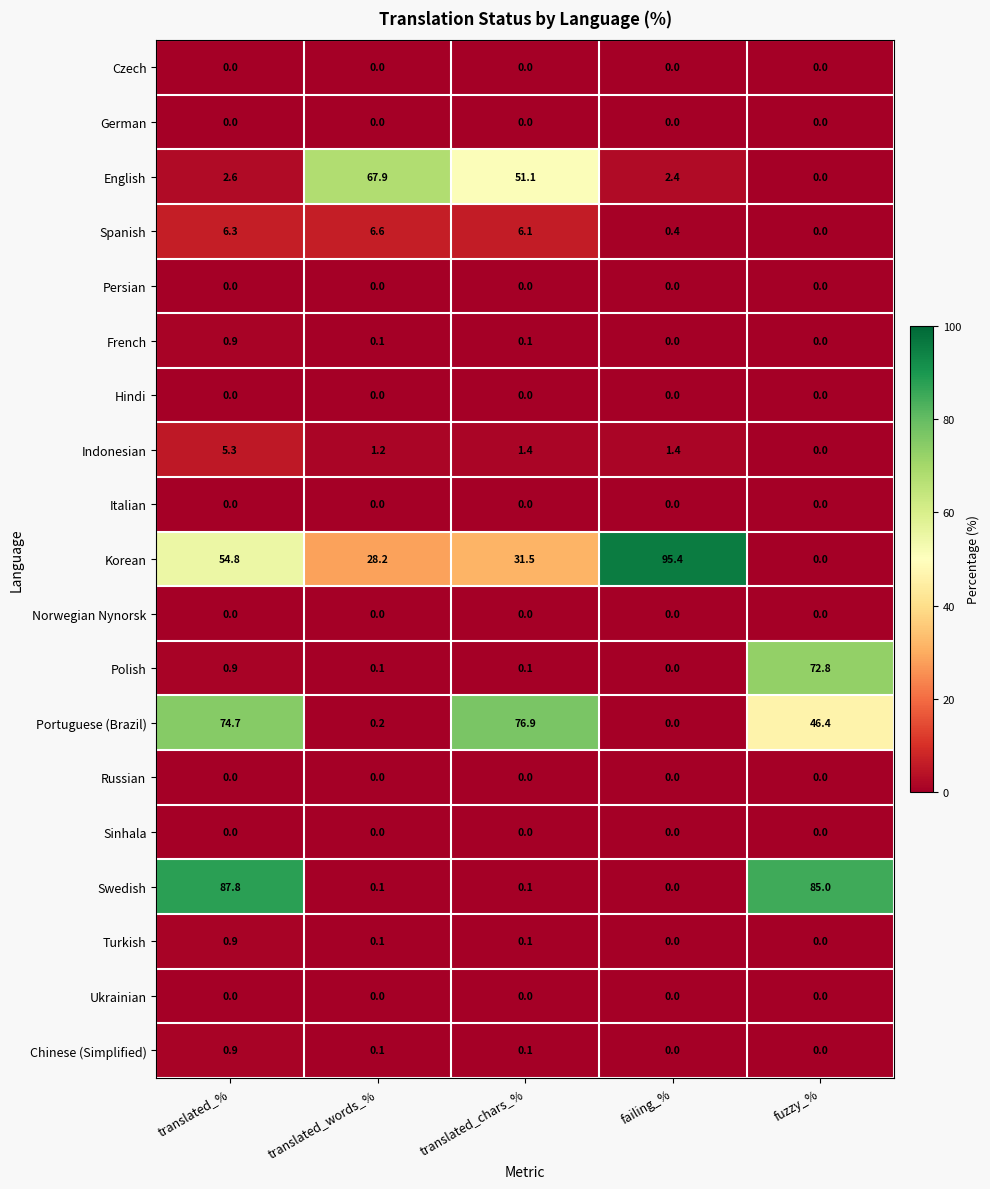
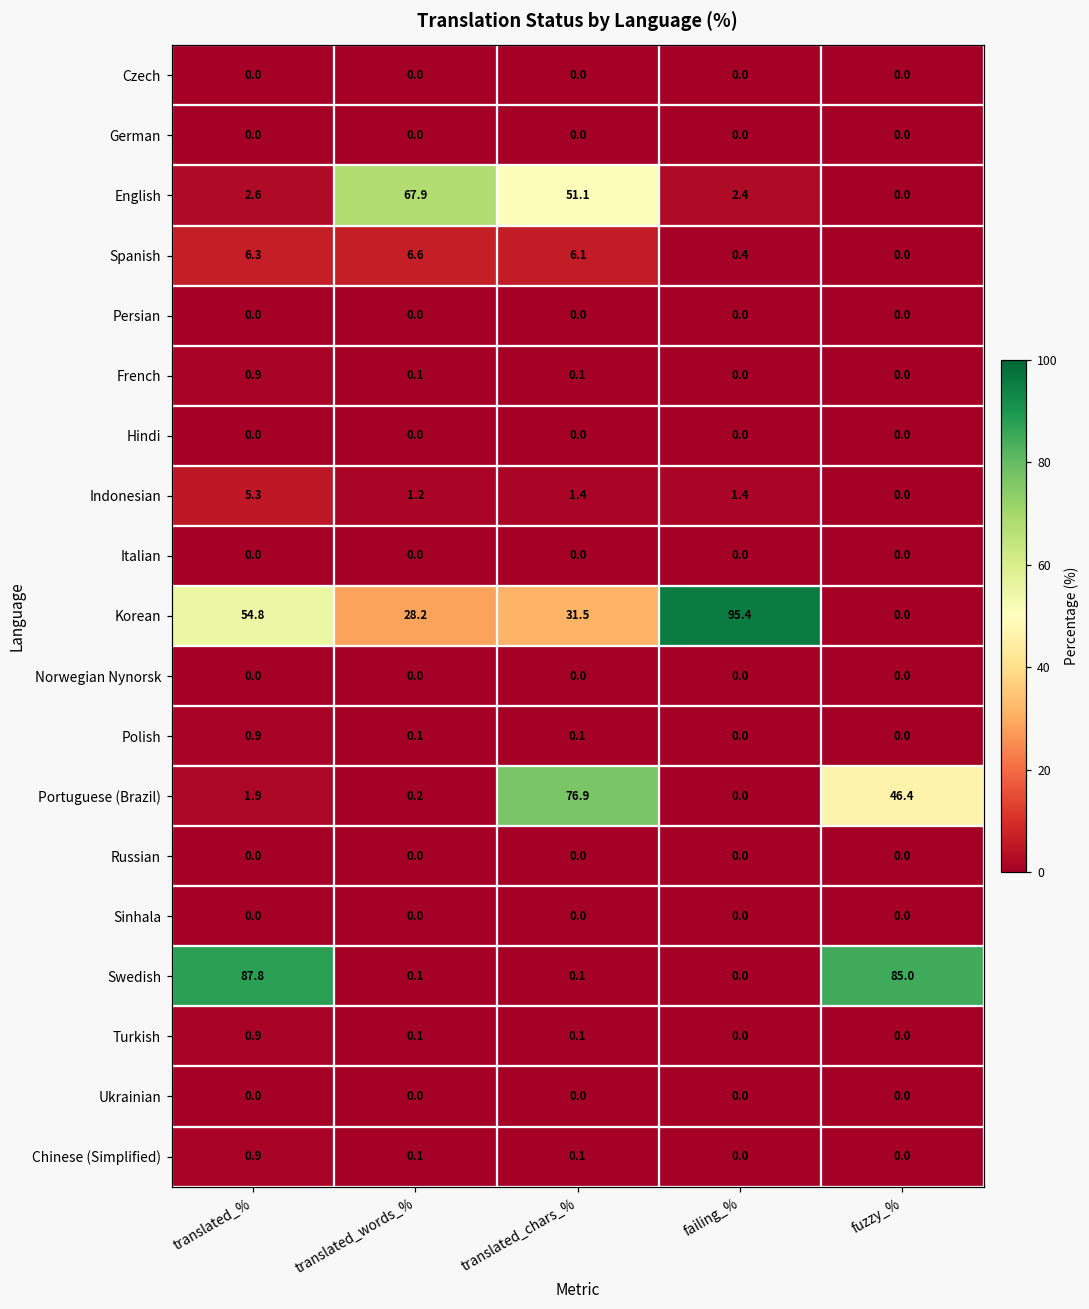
Polish, fuzzy_%: 72.8 -> 0.0
Portuguese (Brazil), translated_%: 74.7 -> 1.9
